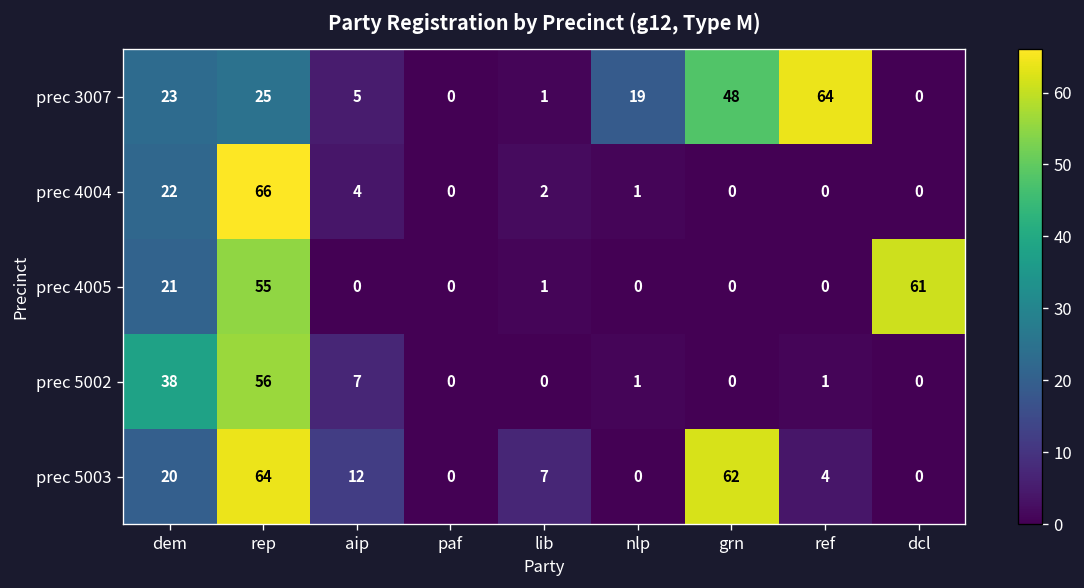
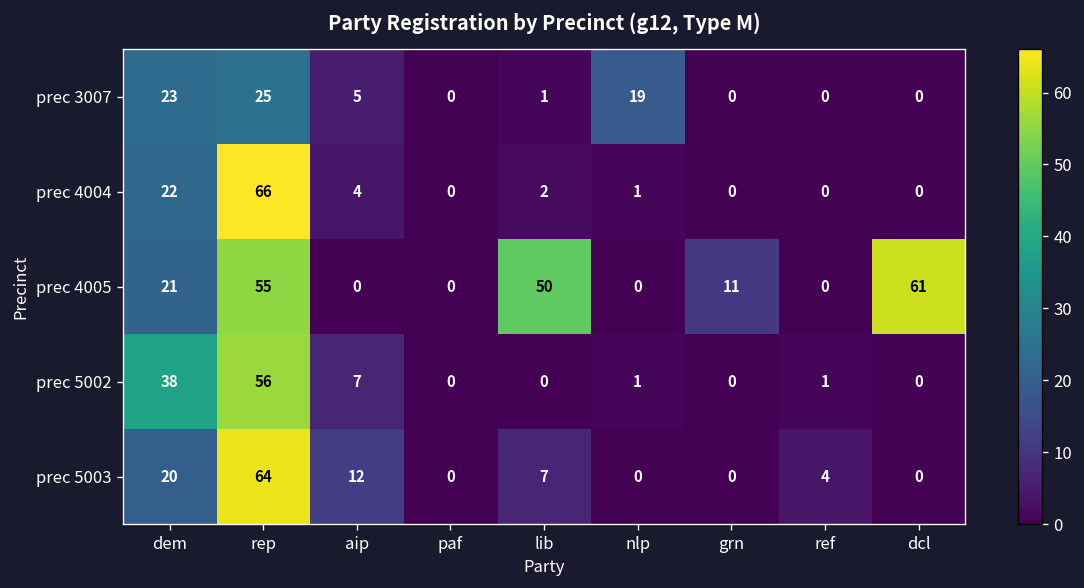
prec 3007, grn: 48 -> 0
prec 3007, ref: 64 -> 0
prec 4005, lib: 1 -> 50
prec 4005, grn: 0 -> 11
prec 5003, grn: 62 -> 0
